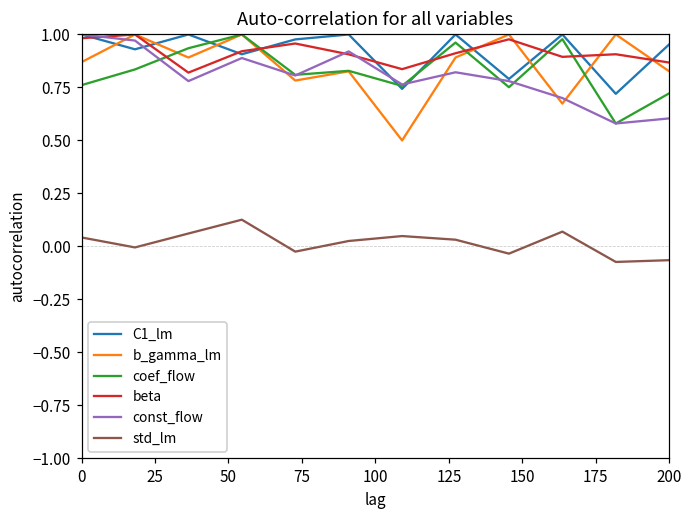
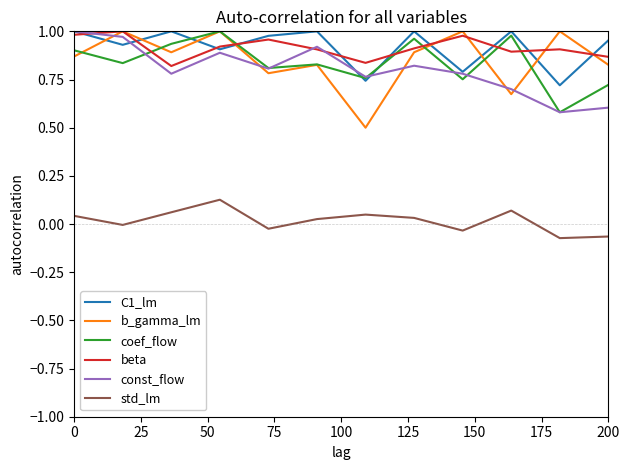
coef_flow, 0: 0.76 -> 0.90
